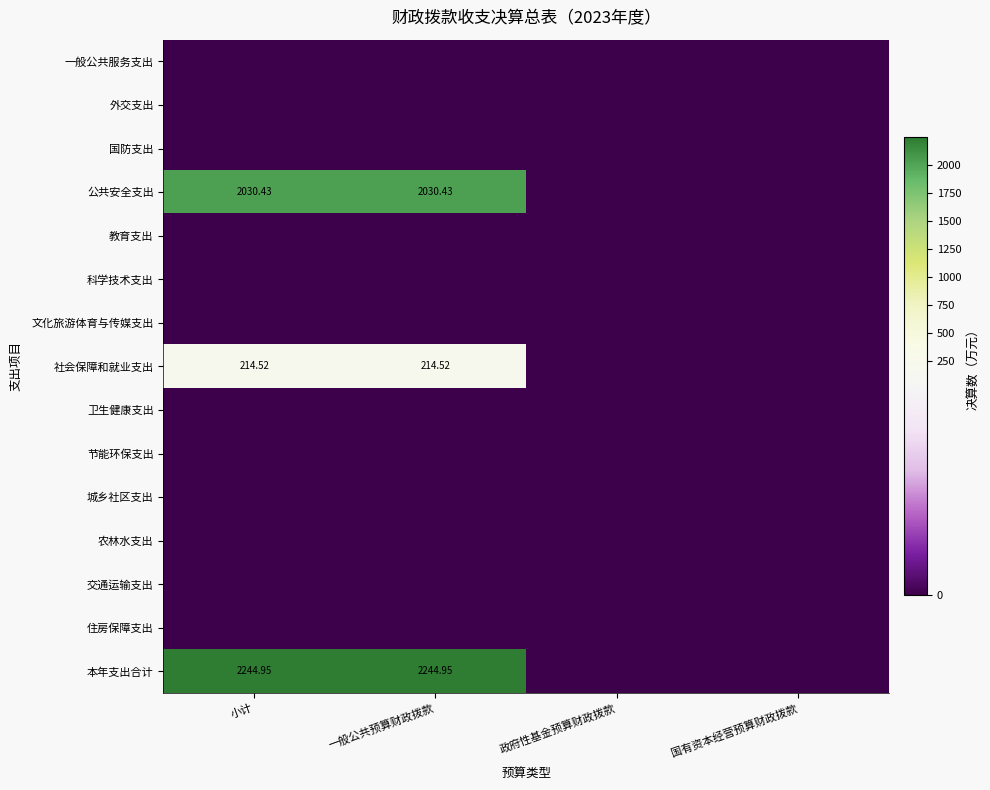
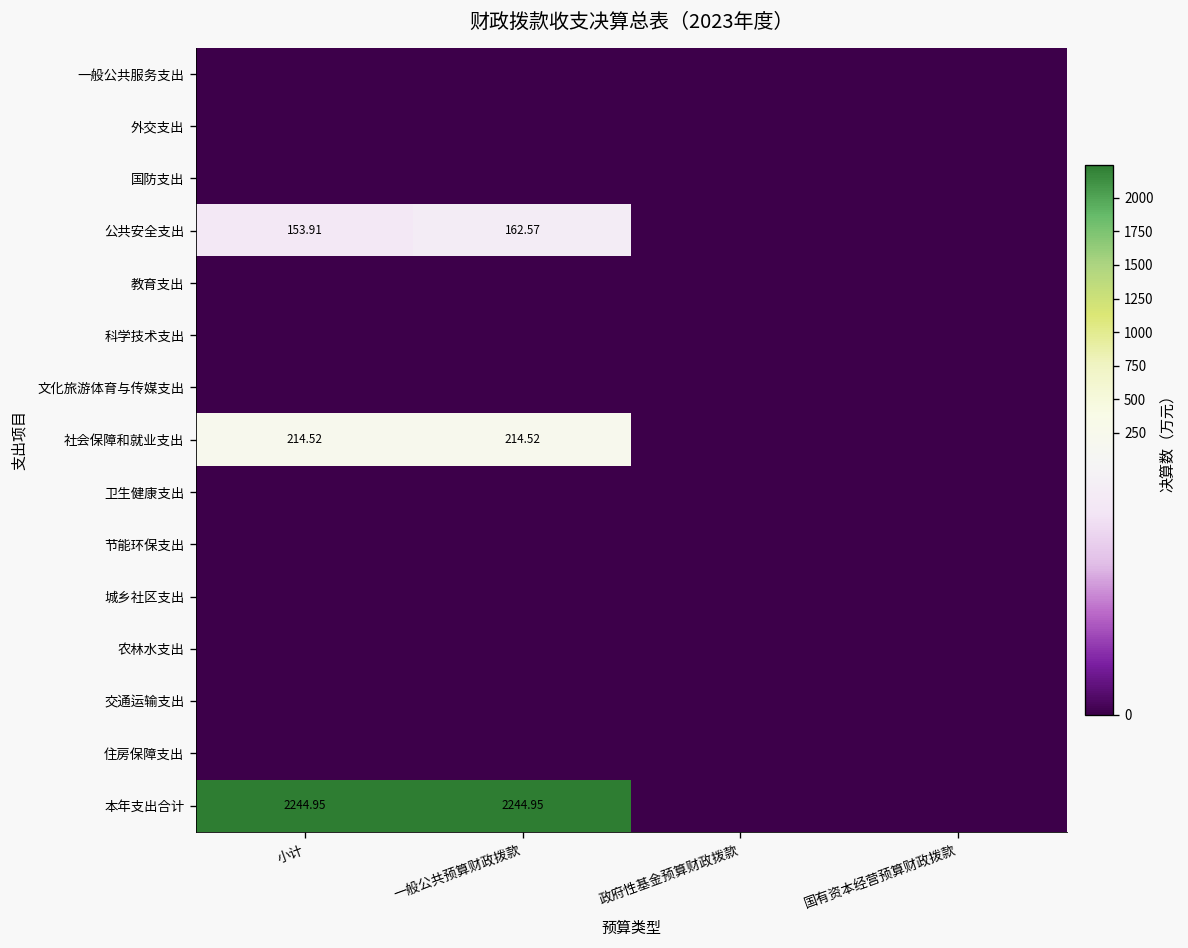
公共安全支出, 小计: 2030.43 -> 153.91
公共安全支出, 一般公共预算财政拨款: 2030.43 -> 162.57
